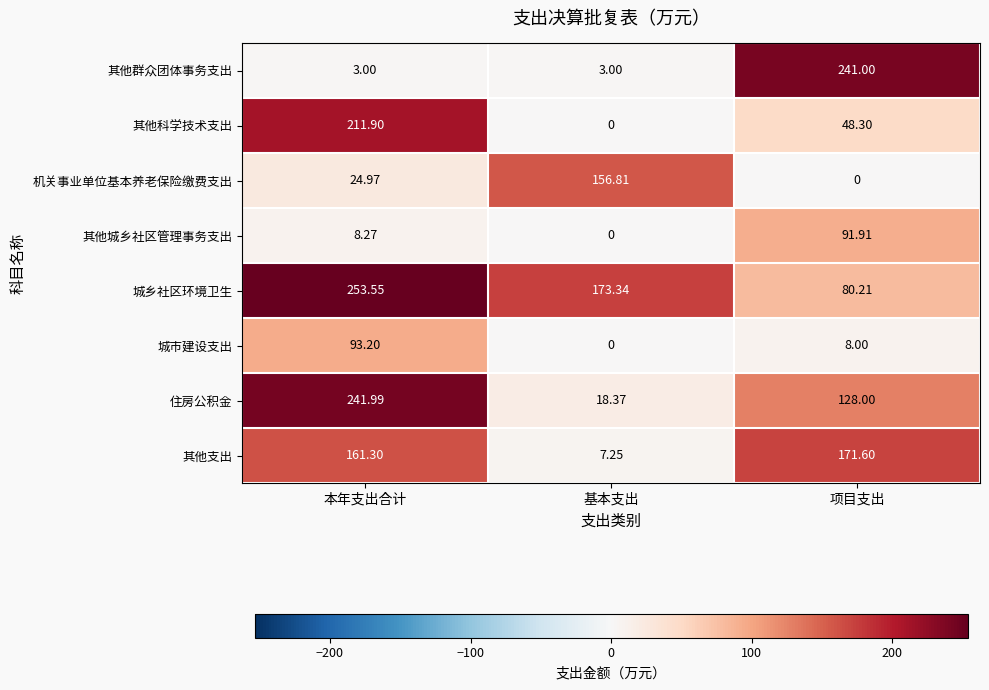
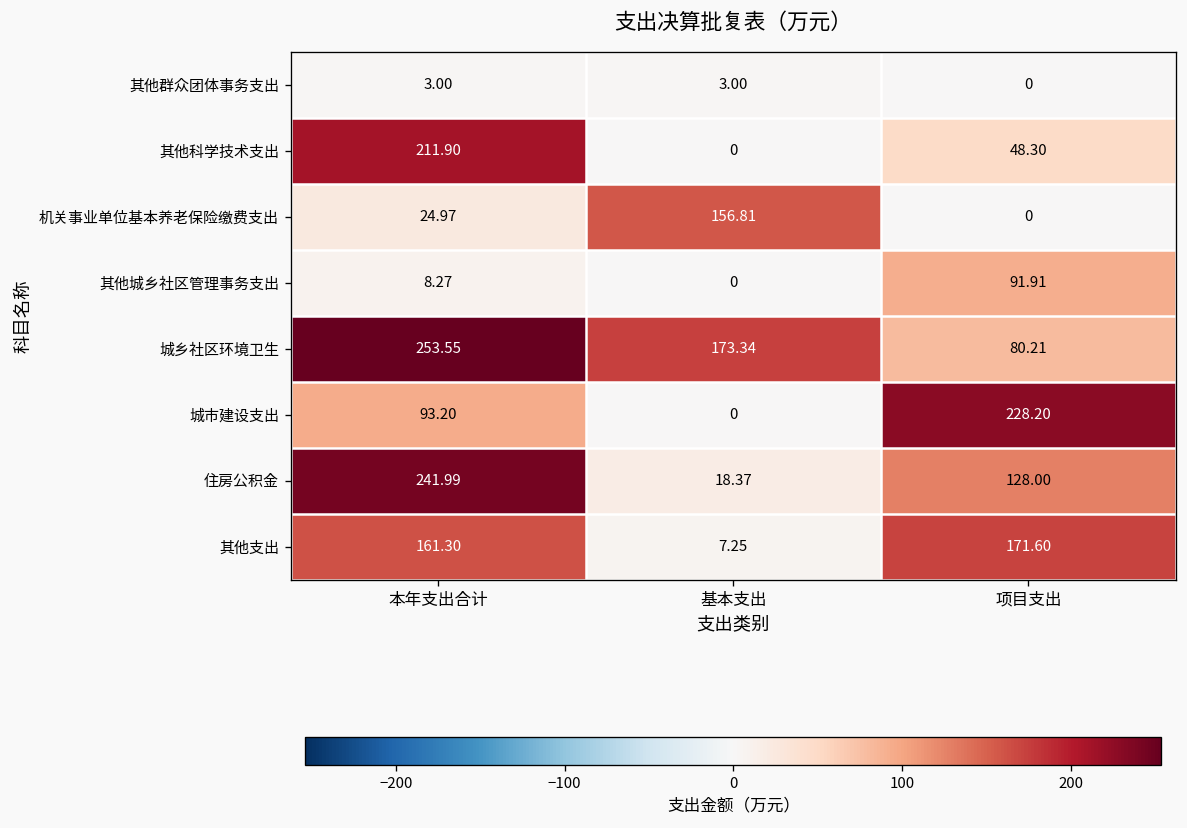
其他群众团体事务支出, 项目支出: 241.00 -> 0
城市建设支出, 项目支出: 8.00 -> 228.20
